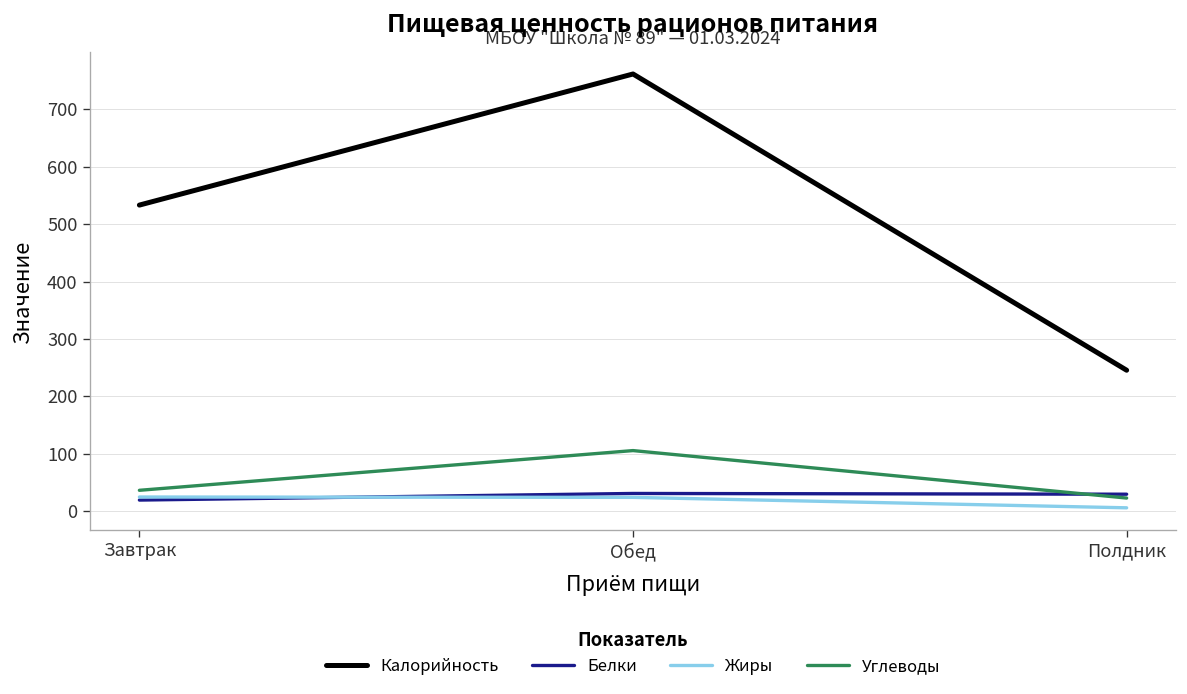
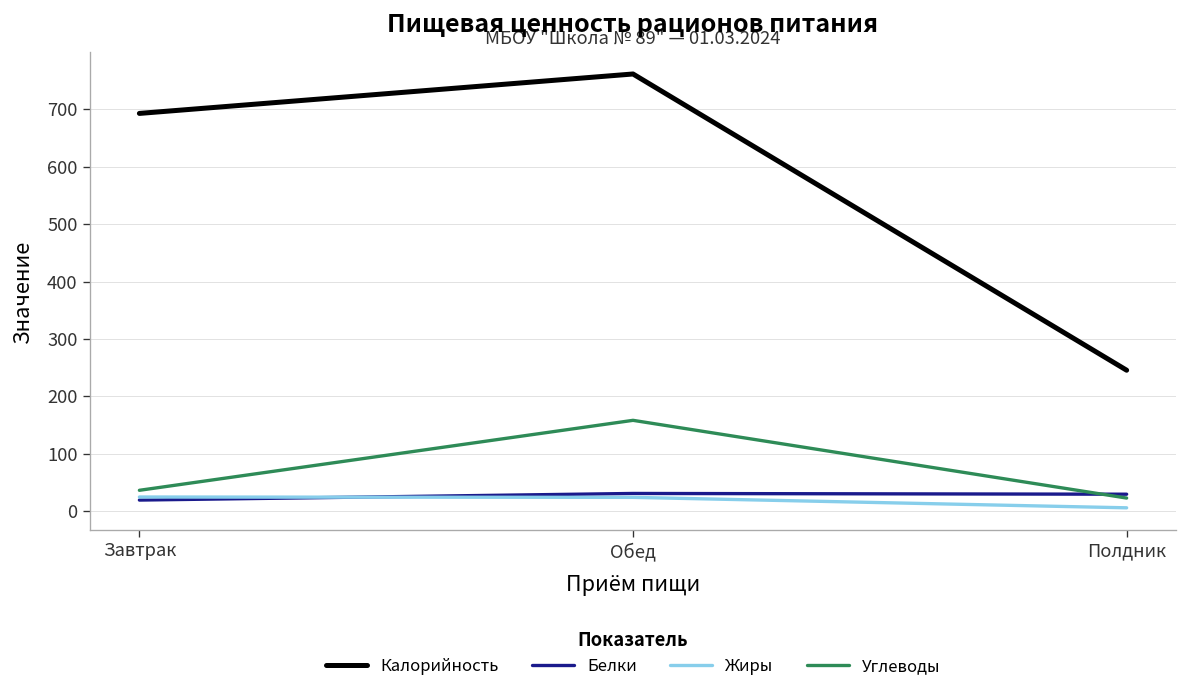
Калорийность, Завтрак: 530 -> 690
Углеводы, Обед: 110 -> 160
